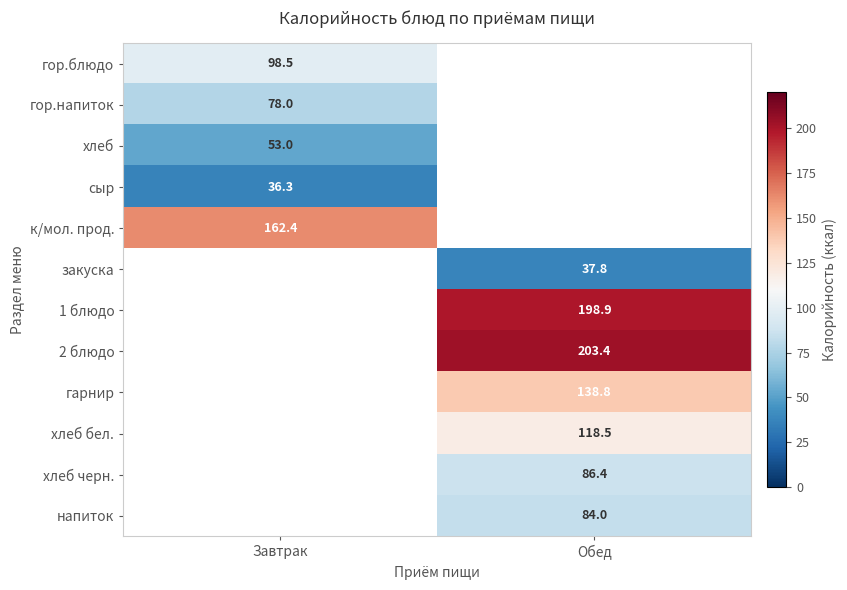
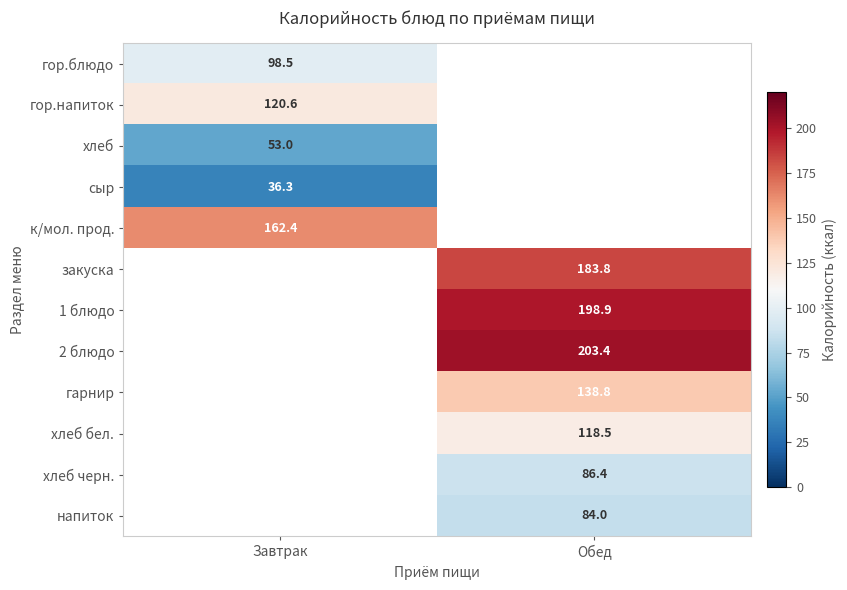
гор.напиток, Завтрак: 78.0 -> 120.6
закуска, Обед: 37.8 -> 183.8
